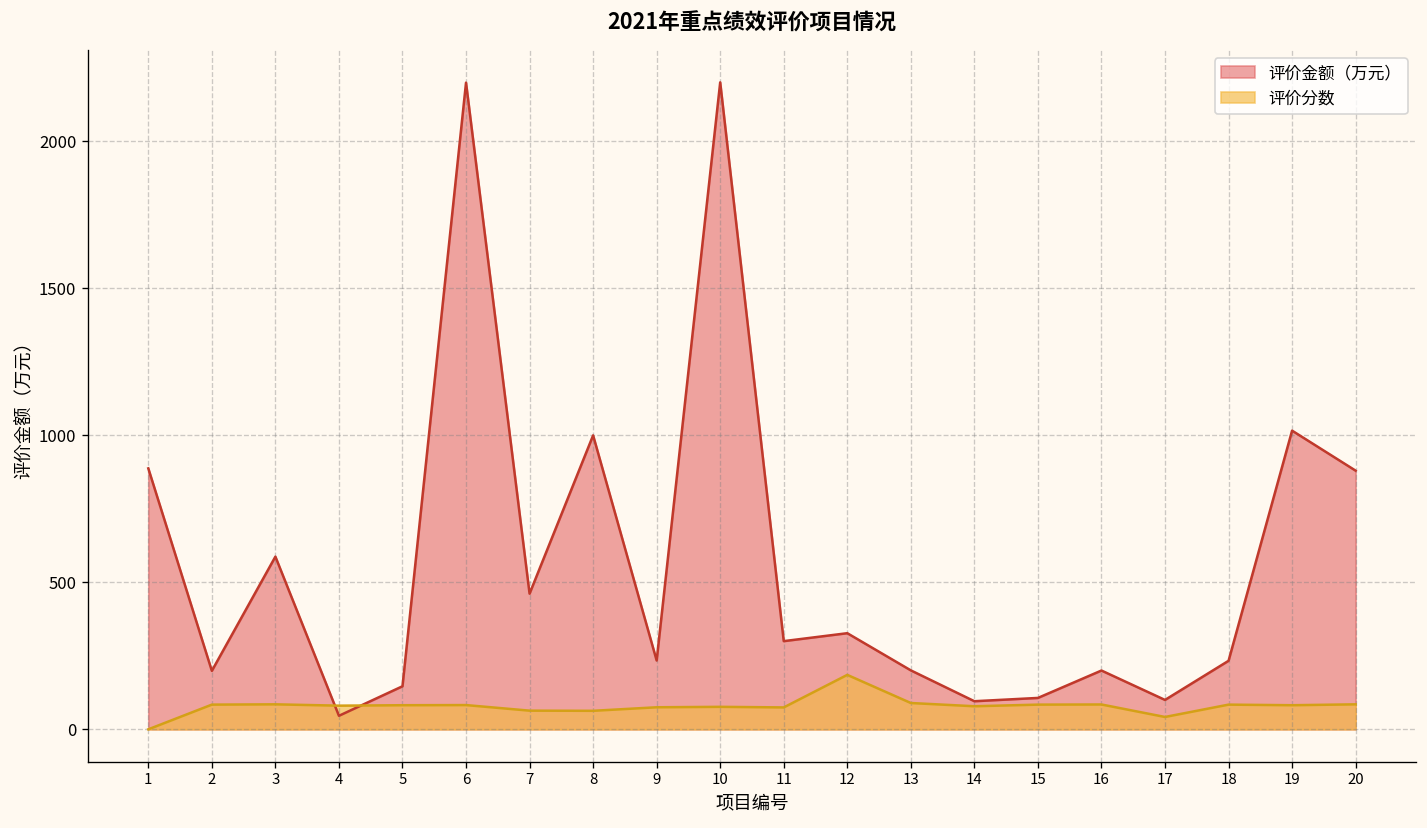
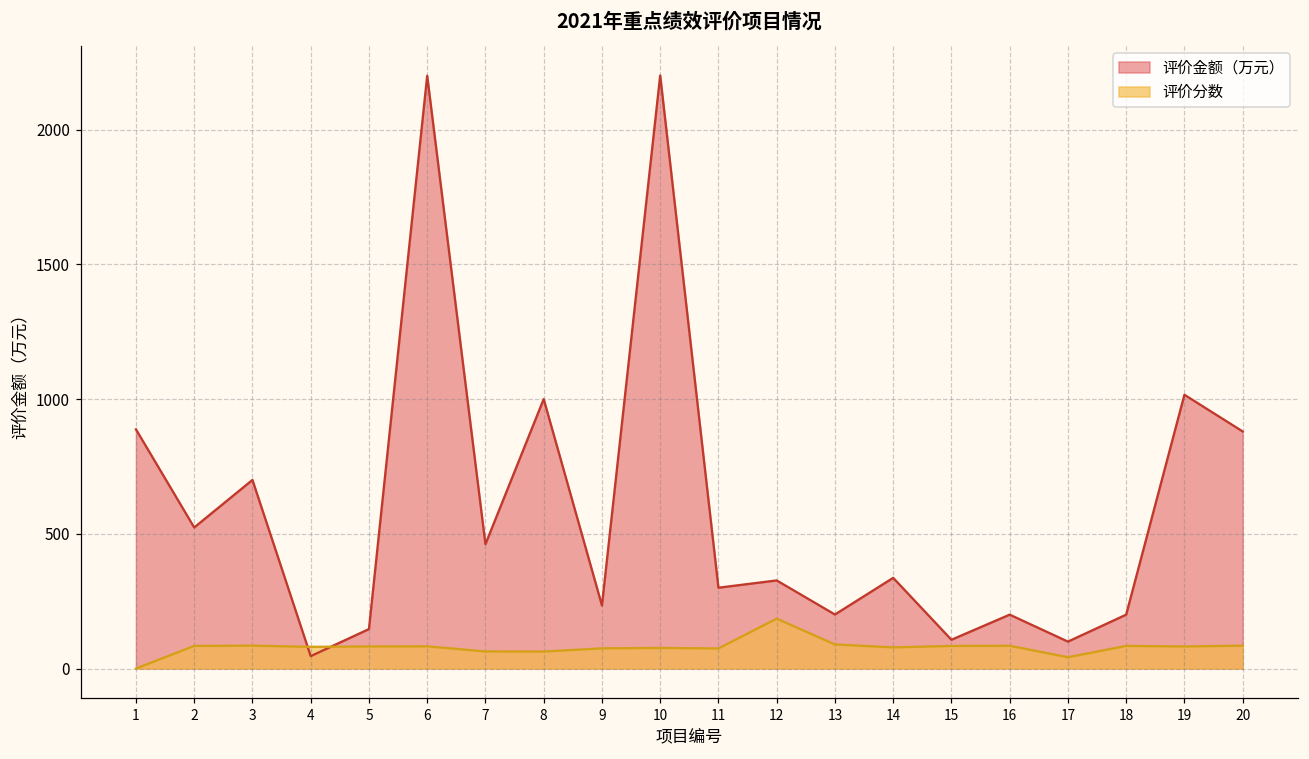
评价金额（万元）, 2: 200 -> 520
评价金额（万元）, 3: 590 -> 700
评价金额（万元）, 14: 100 -> 340
评价金额（万元）, 18: 230 -> 200
